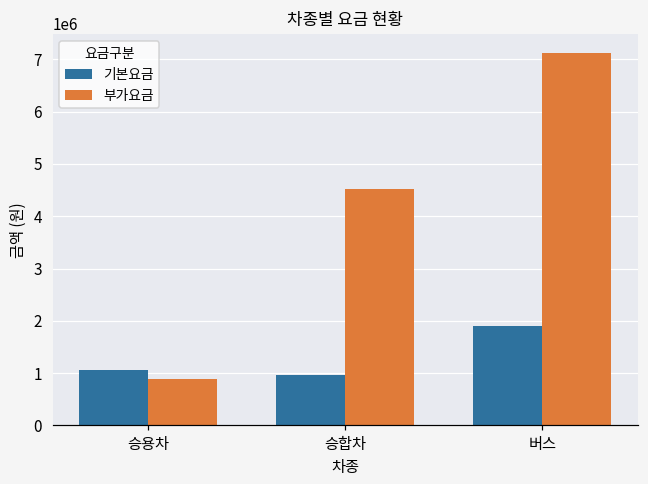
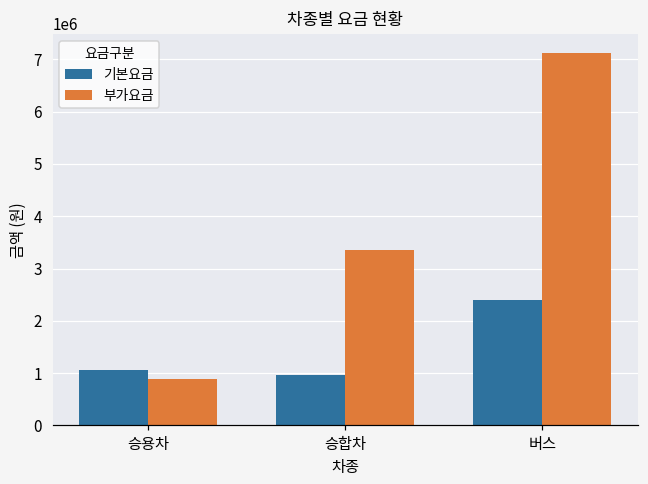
부가요금, 승합차: 4500000 -> 3400000
기본요금, 버스: 1900000 -> 2400000
